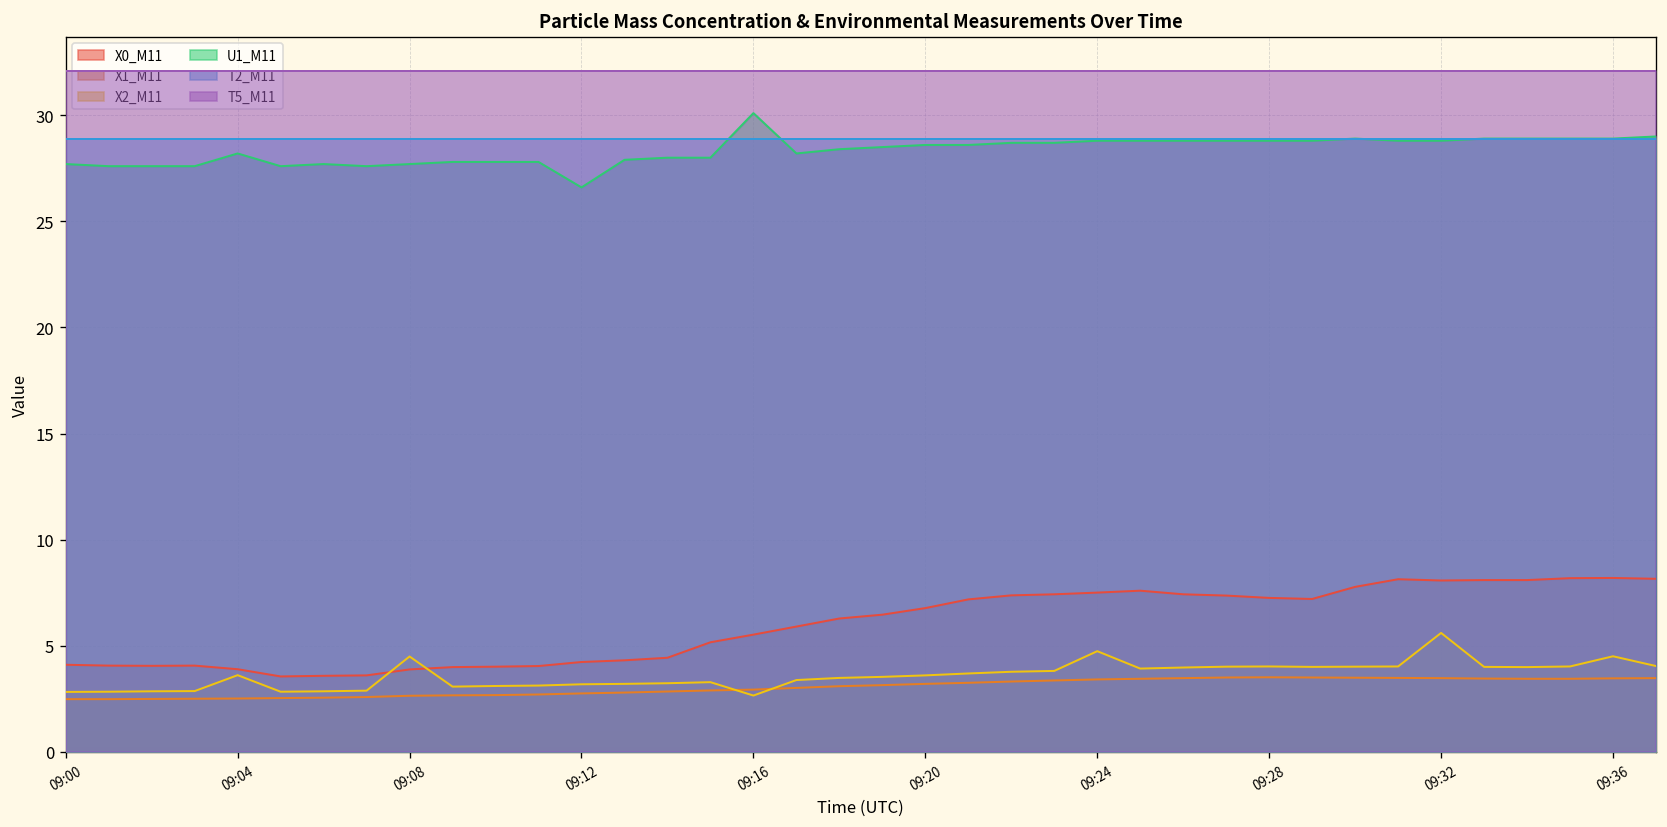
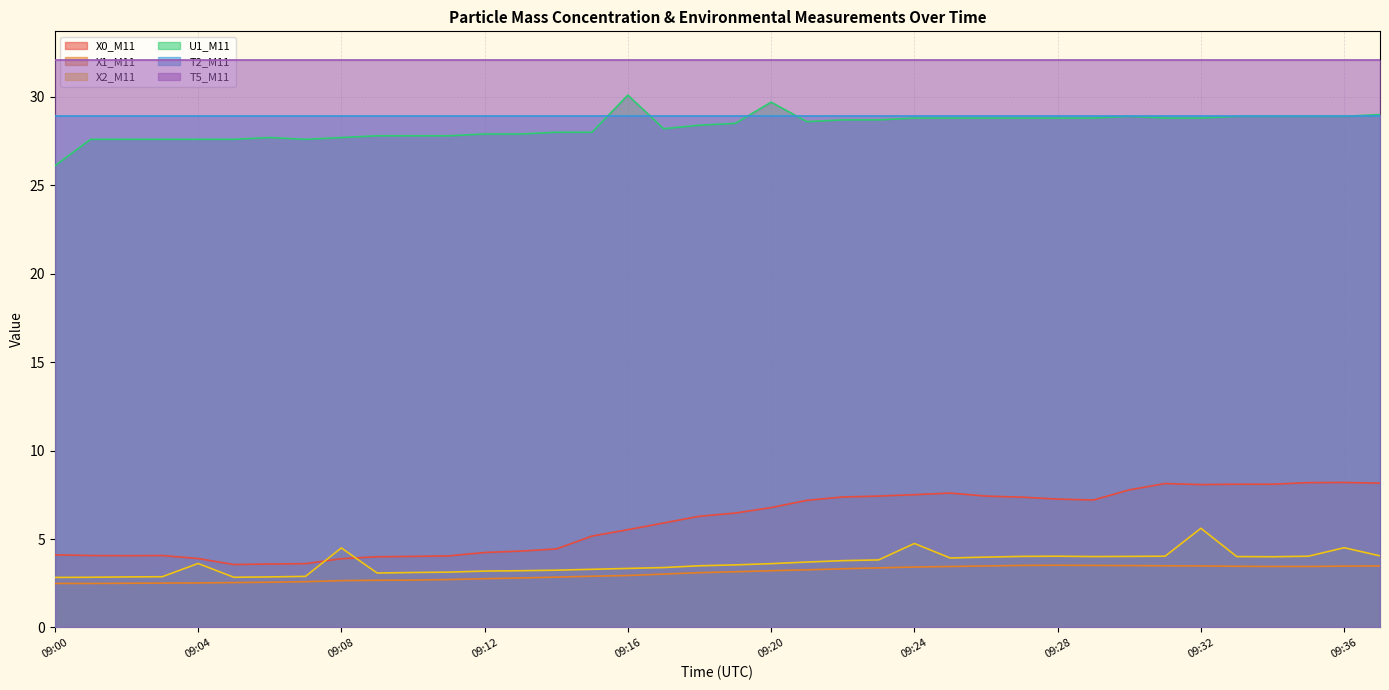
U1_M11, 09:00: 27.7 -> 26.1
U1_M11, 09:04: 28.2 -> 27.6
U1_M11, 09:12: 26.6 -> 27.9
X2_M11, 09:16: 2.7 -> 3.3
U1_M11, 09:20: 28.6 -> 29.7
